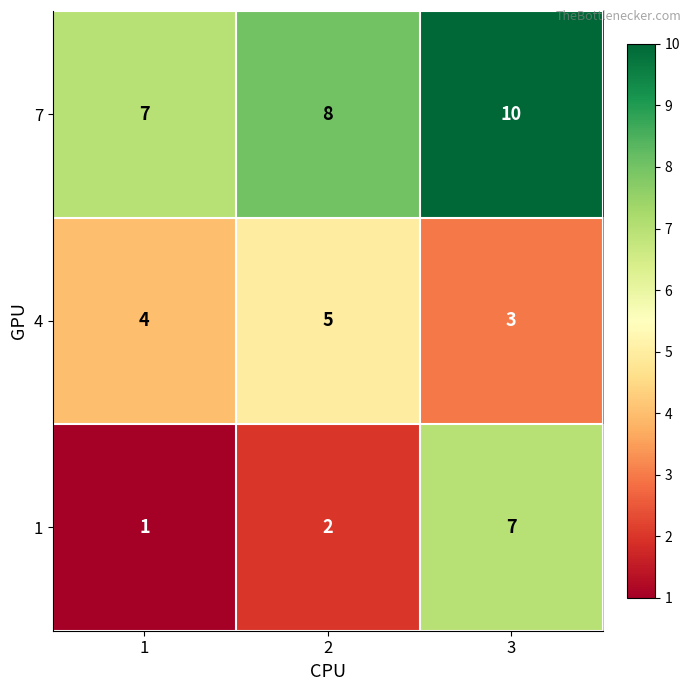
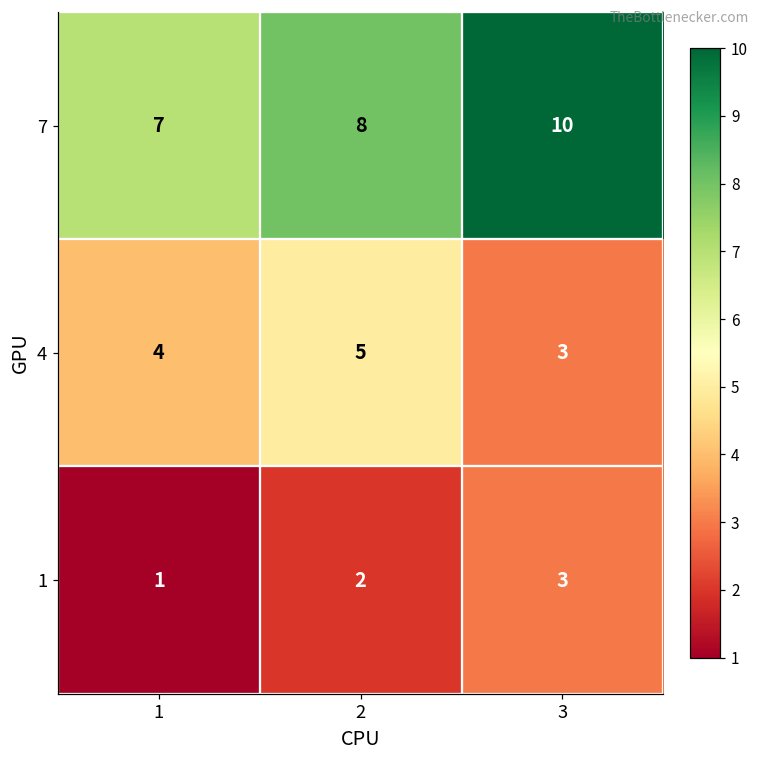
1, 3: 7 -> 3
